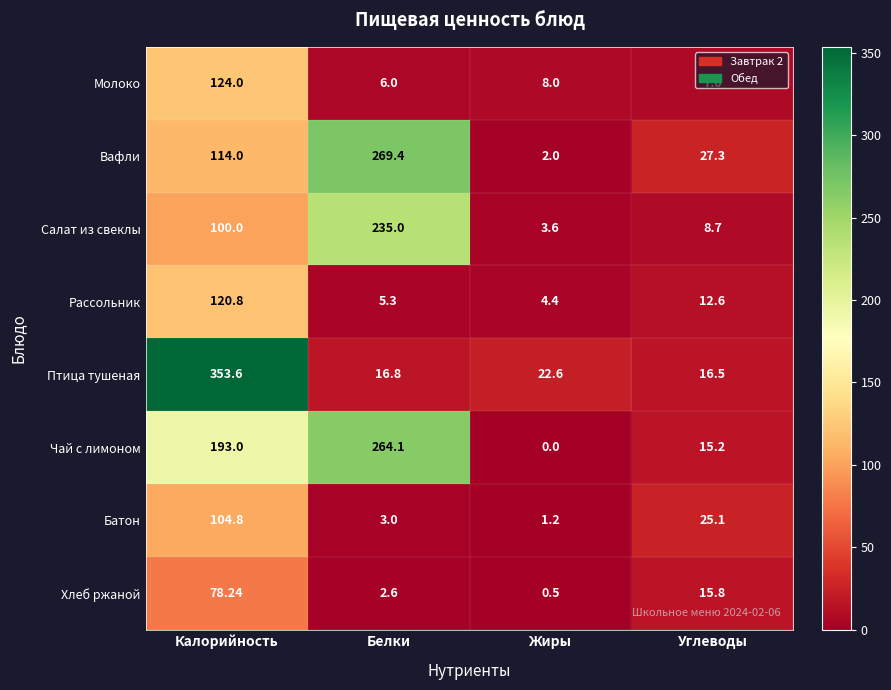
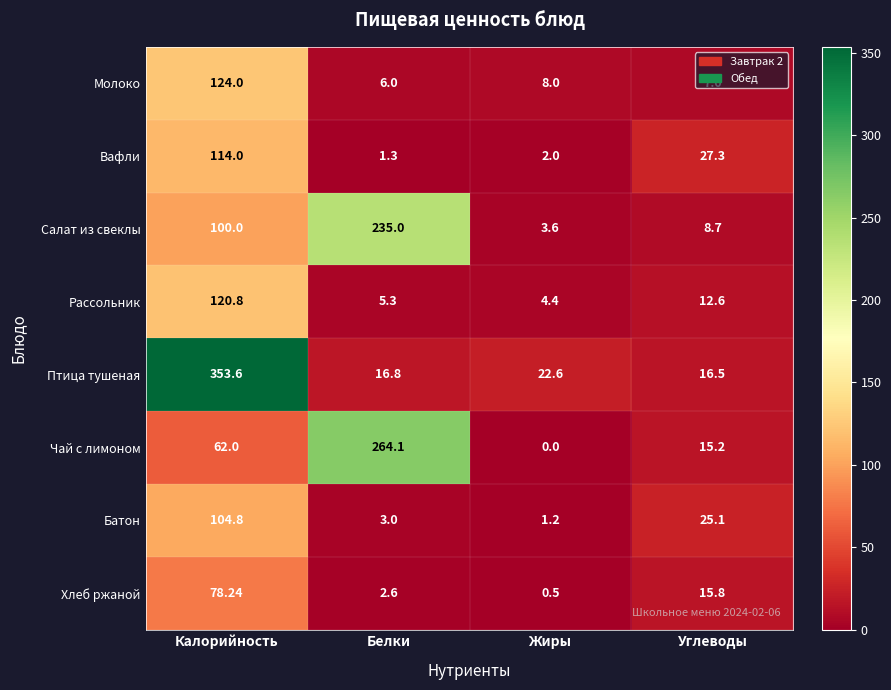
Вафли, Белки: 269.4 -> 1.3
Чай с лимоном, Калорийность: 193.0 -> 62.0
